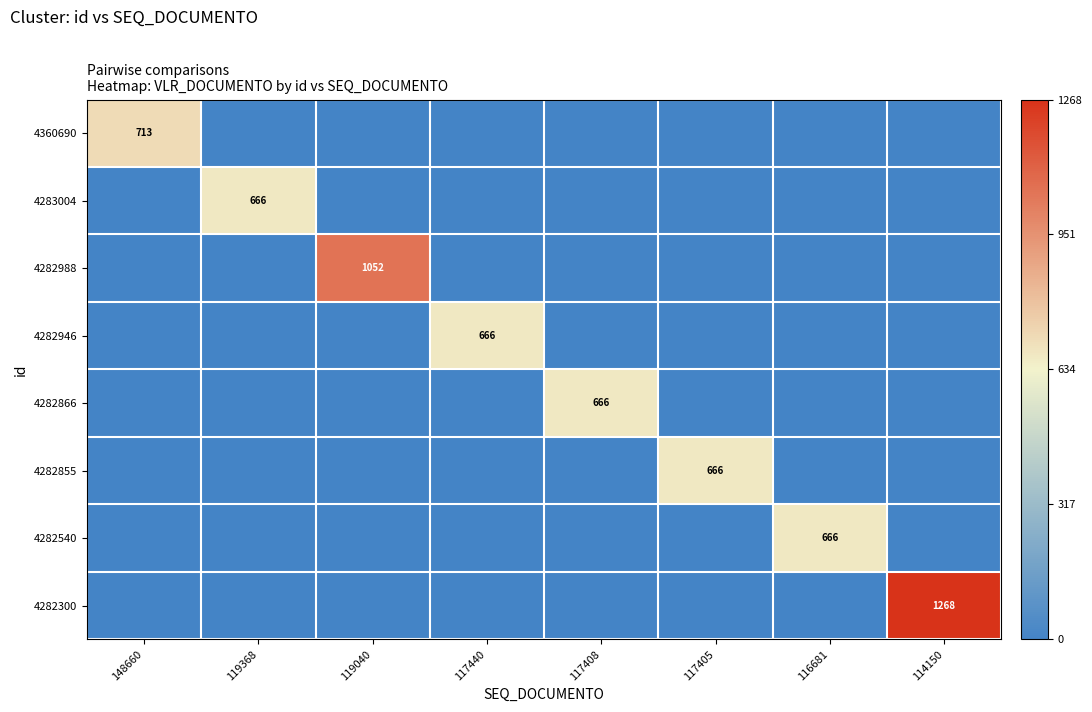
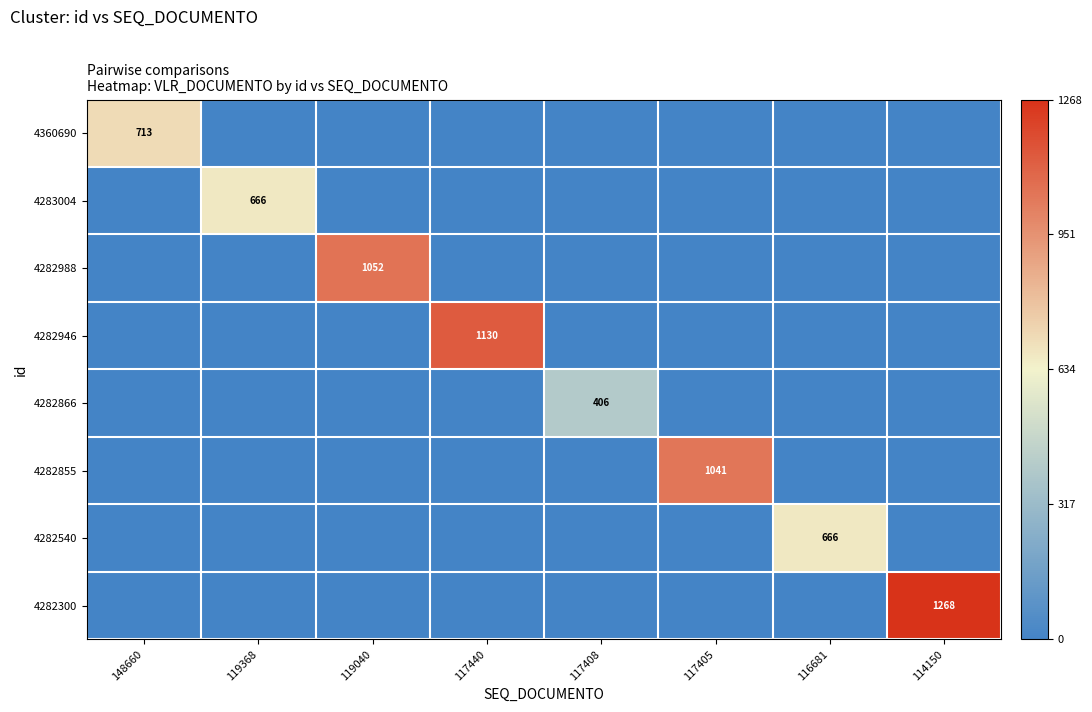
4282946, 117440: 666 -> 1130
4282866, 117408: 666 -> 406
4282855, 117405: 666 -> 1041
